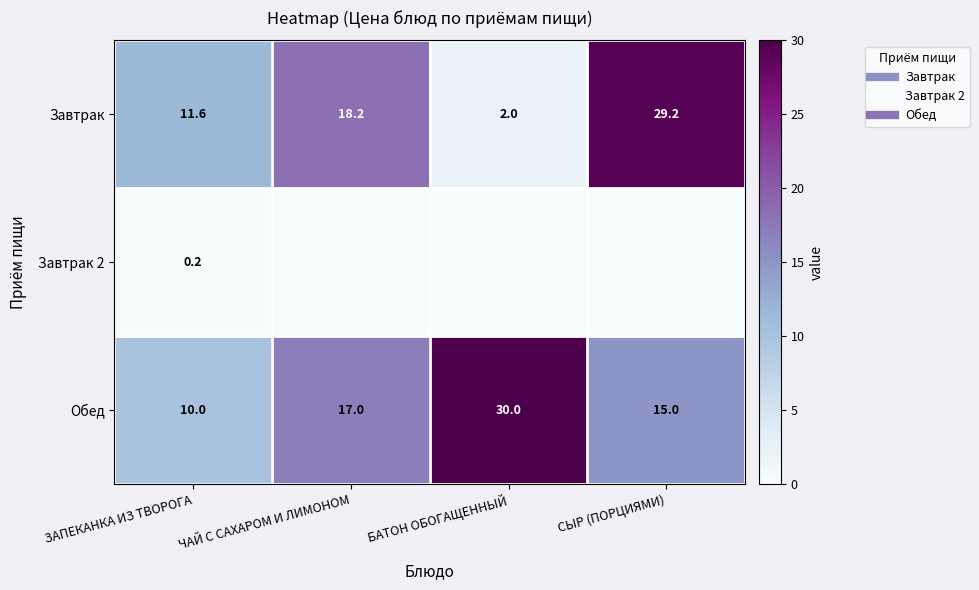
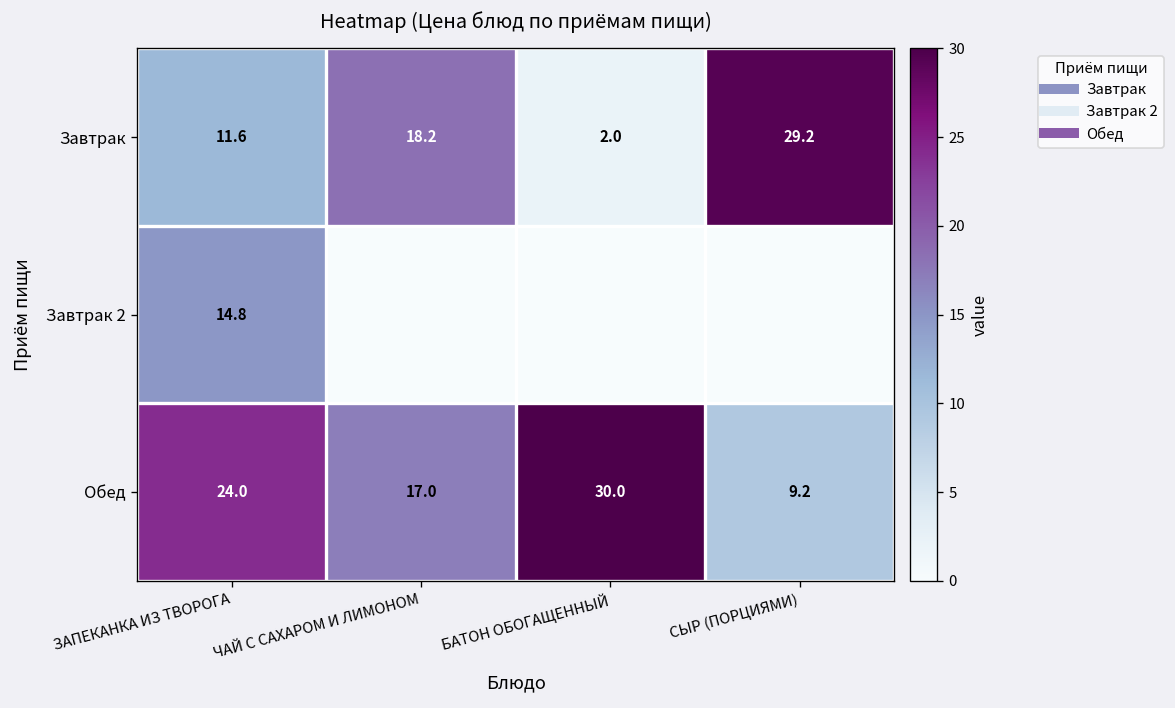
Завтрак 2, ЗАПЕКАНКА ИЗ ТВОРОГА: 0.2 -> 14.8
Обед, ЗАПЕКАНКА ИЗ ТВОРОГА: 10.0 -> 24.0
Обед, СЫР (ПОРЦИЯМИ): 15.0 -> 9.2
